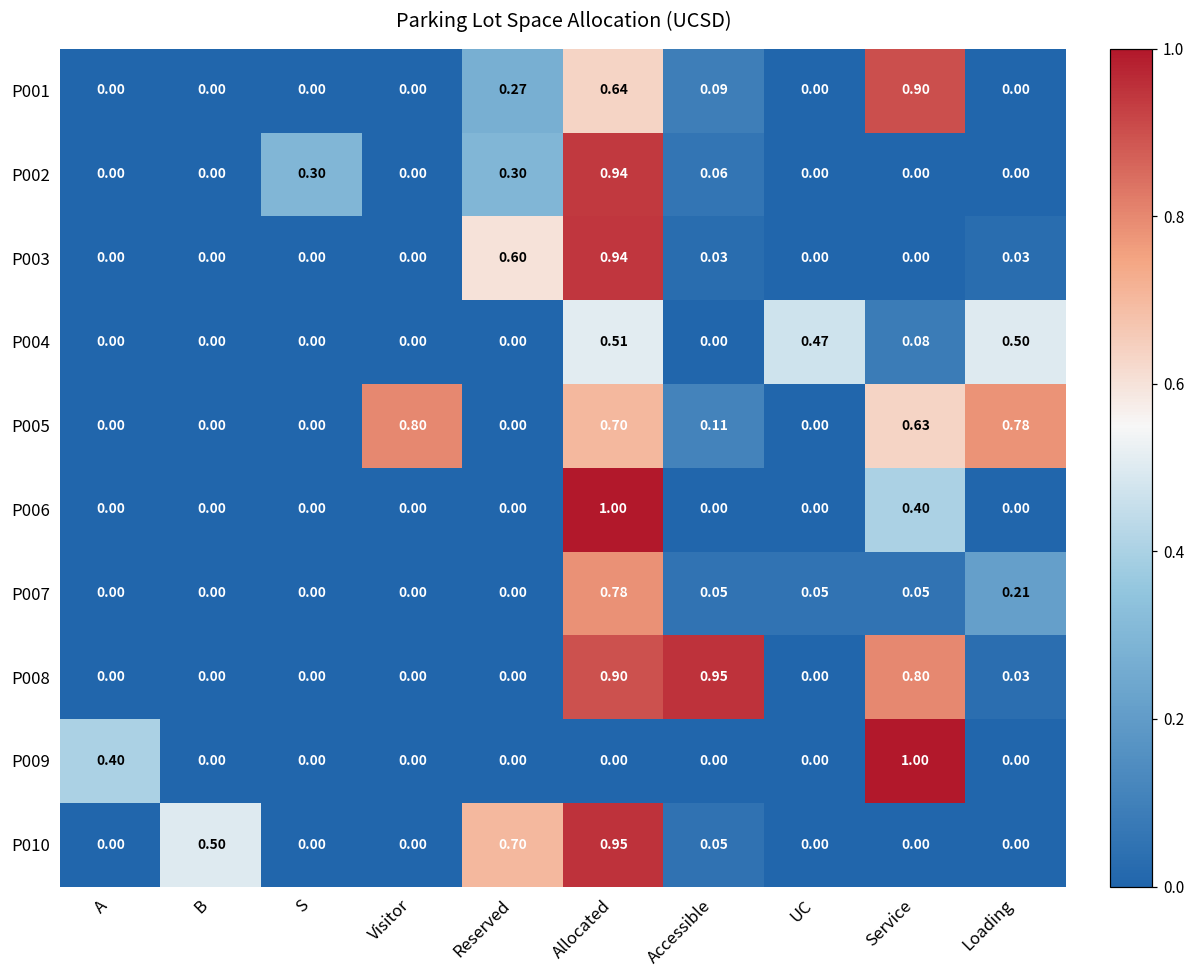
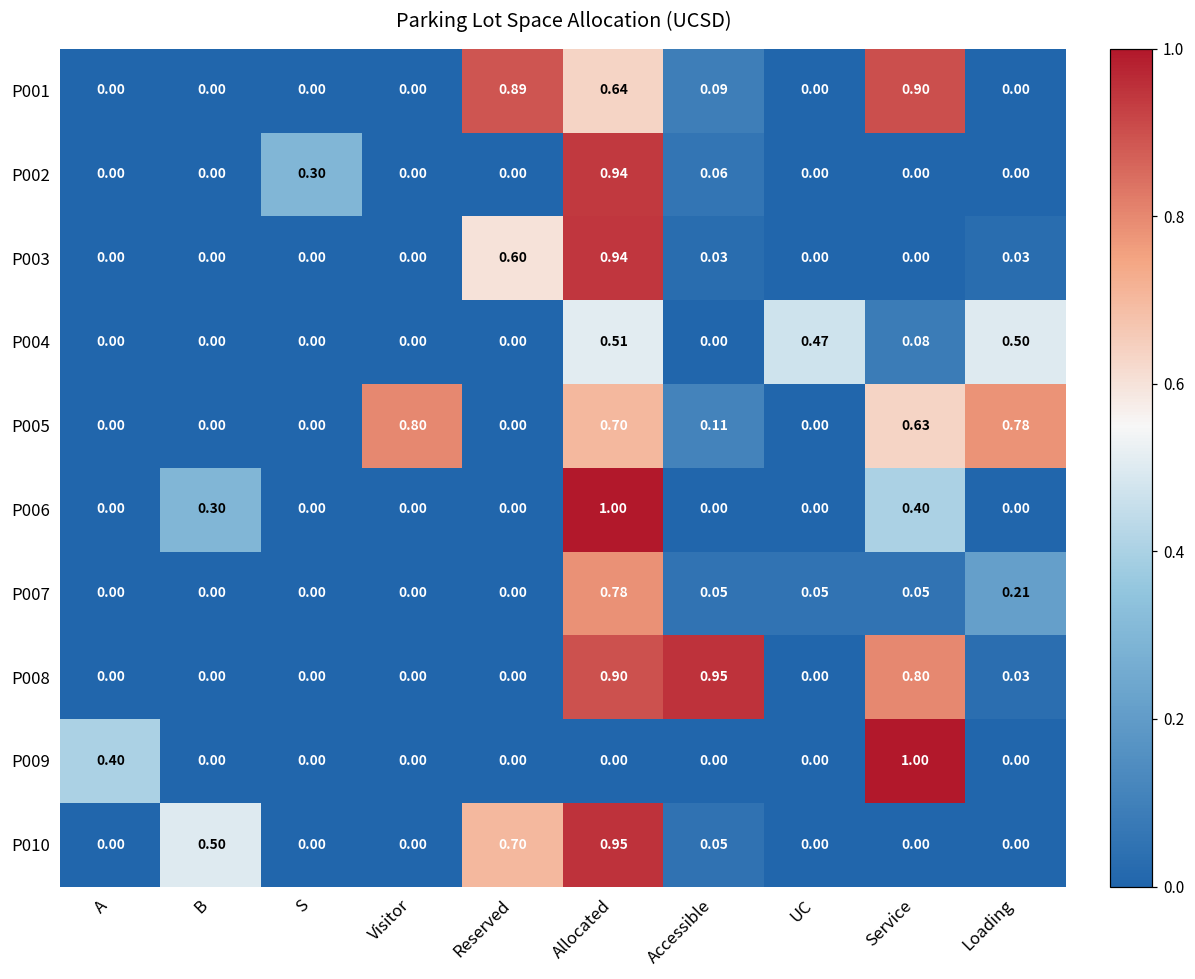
P001, Reserved: 0.27 -> 0.89
P002, Reserved: 0.30 -> 0.00
P006, B: 0.00 -> 0.30
